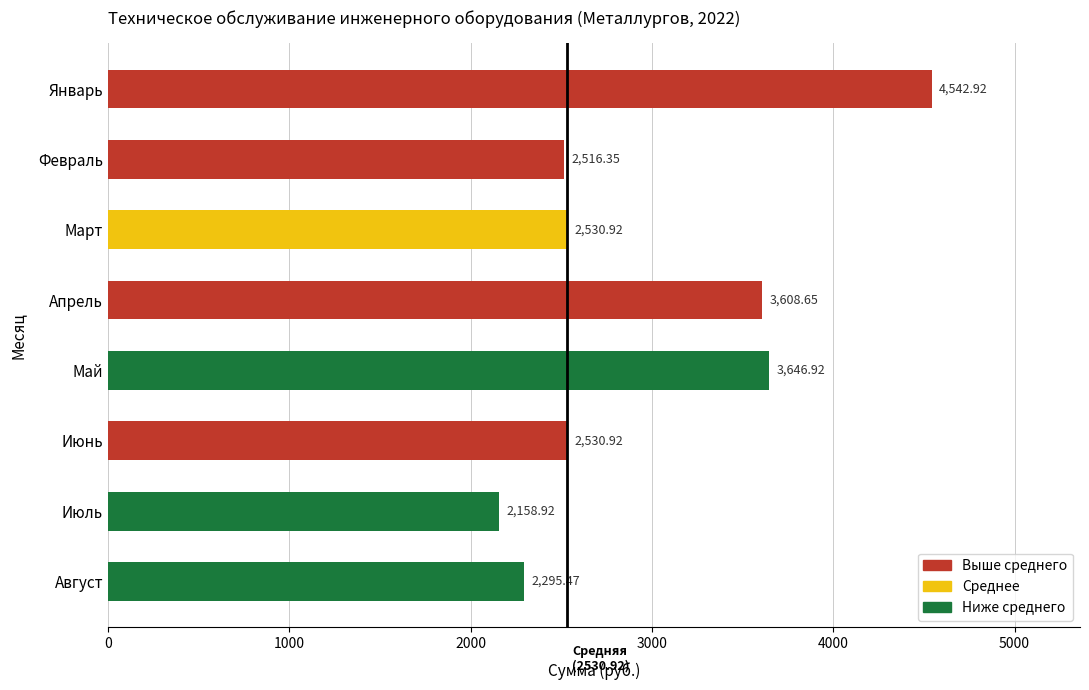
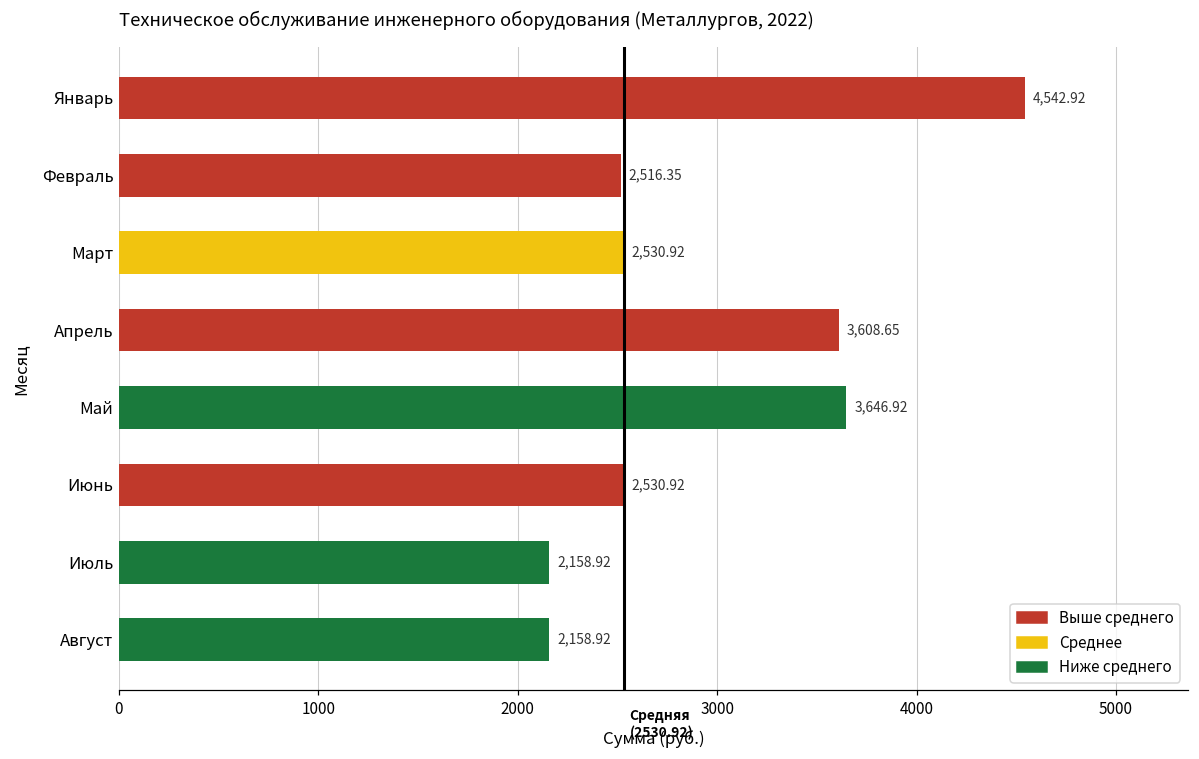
Август: 2,295.47 -> 2,158.92
